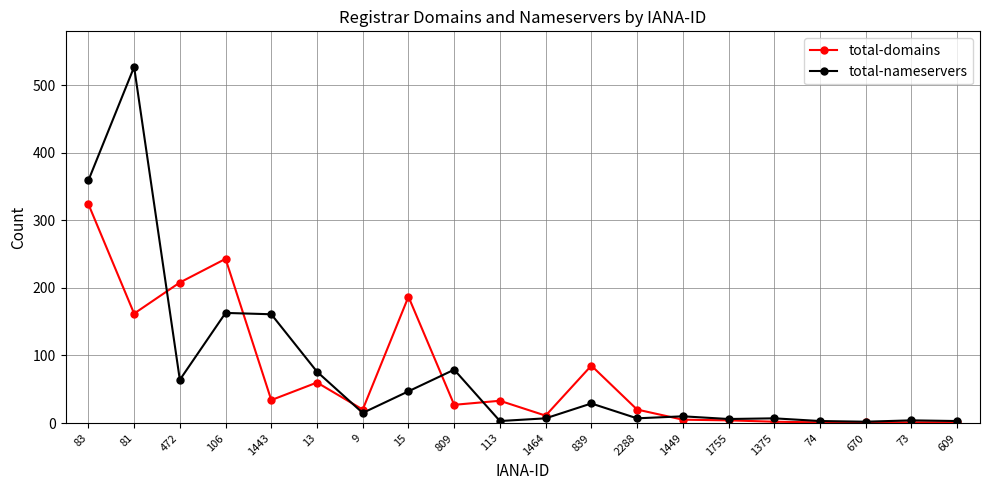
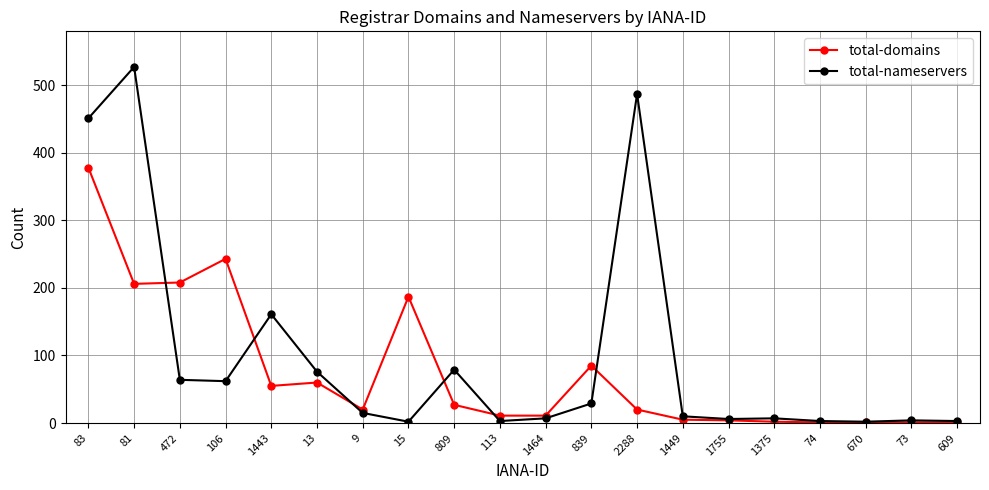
total-domains, 83: 320 -> 380
total-nameservers, 83: 360 -> 450
total-domains, 81: 160 -> 210
total-nameservers, 106: 160 -> 60
total-domains, 1443: 30 -> 60
total-nameservers, 15: 50 -> 0
total-domains, 113: 30 -> 10
total-nameservers, 2288: 10 -> 490
